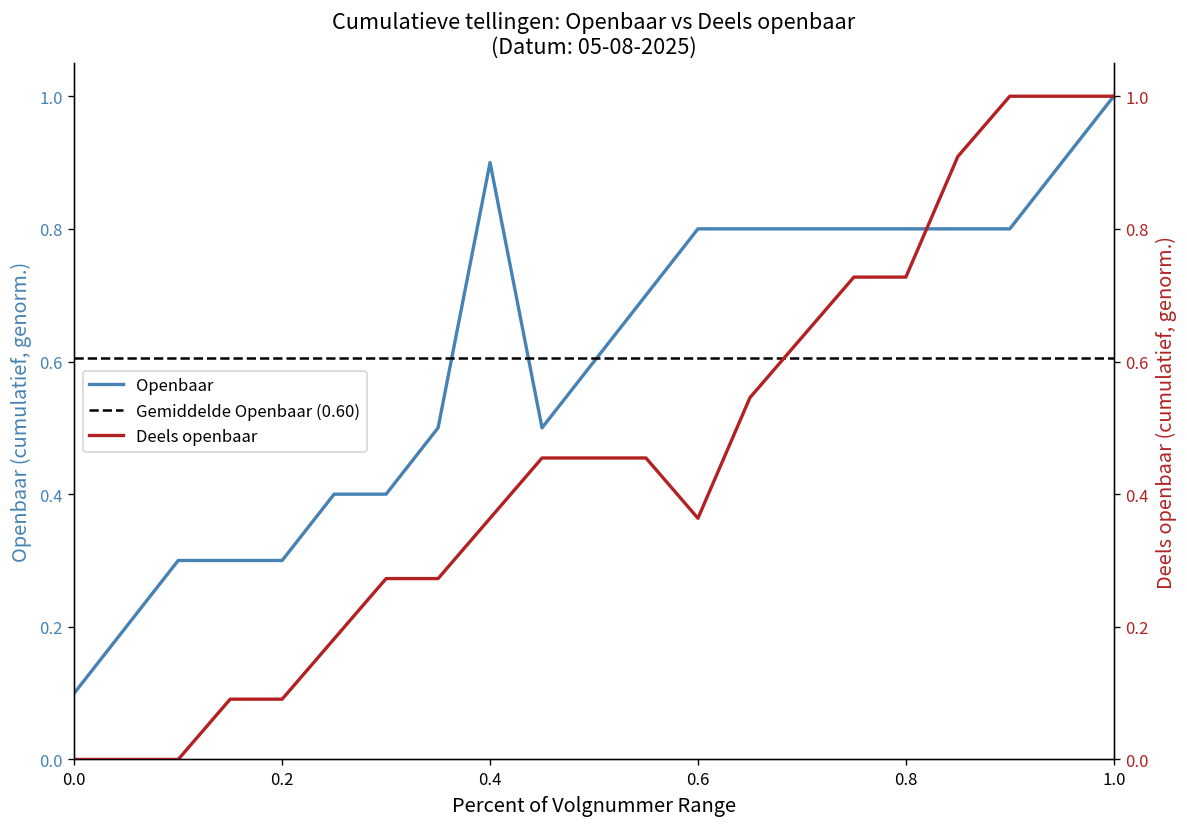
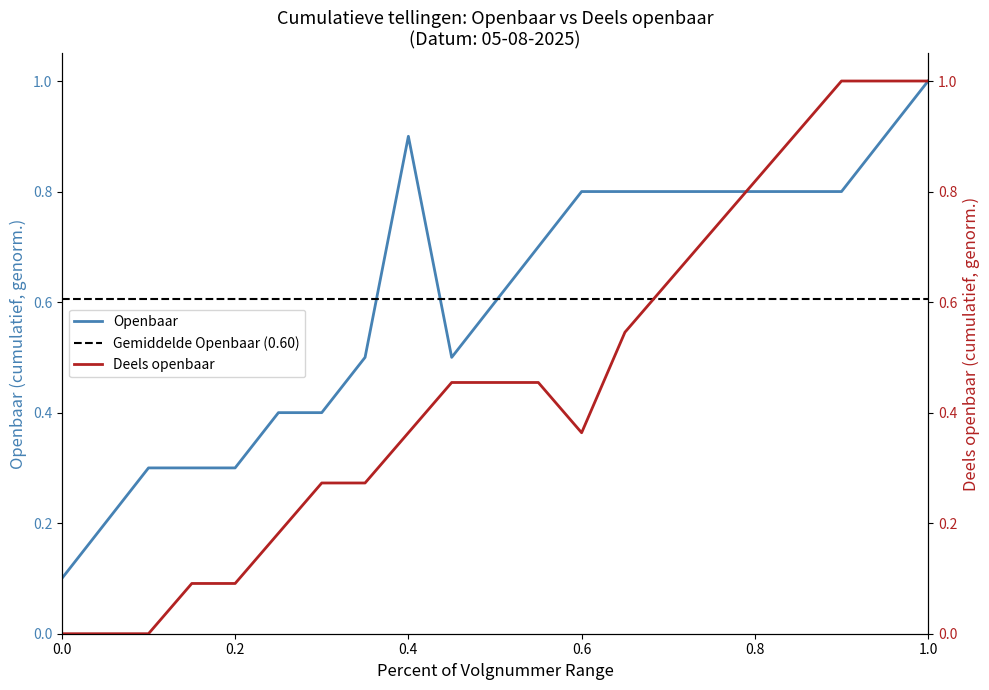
Deels openbaar, 0.8: 0.73 -> 0.82
